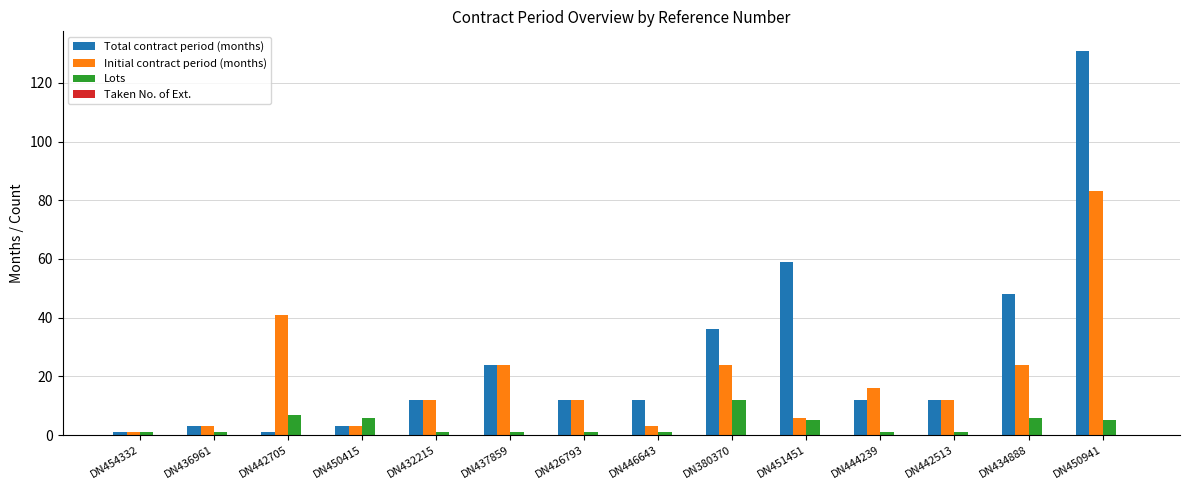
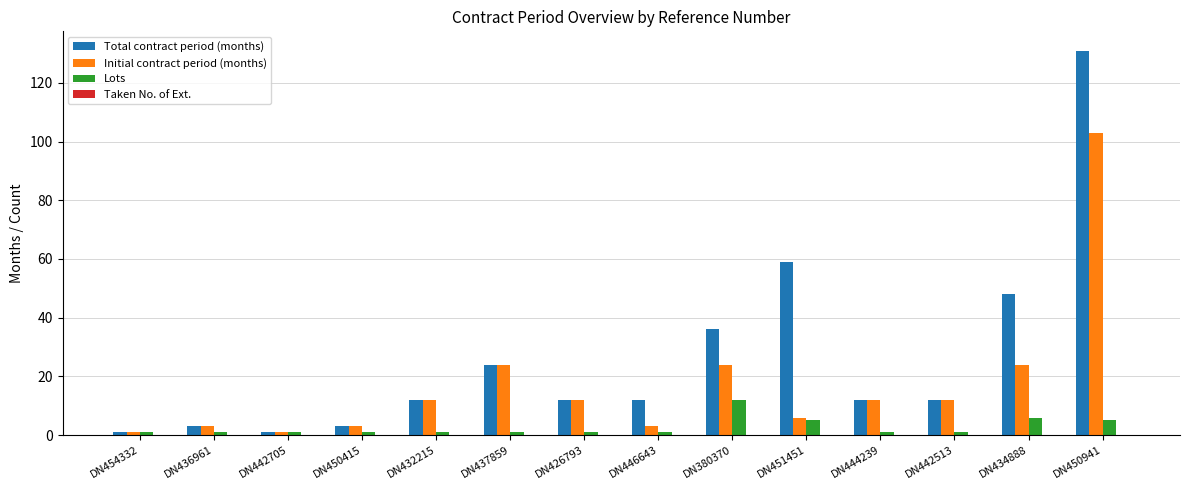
Initial contract period (months), DN442705: 41 -> 1
Lots, DN442705: 7 -> 1
Lots, DN450415: 6 -> 1
Initial contract period (months), DN444239: 16 -> 12
Initial contract period (months), DN450941: 83 -> 103
